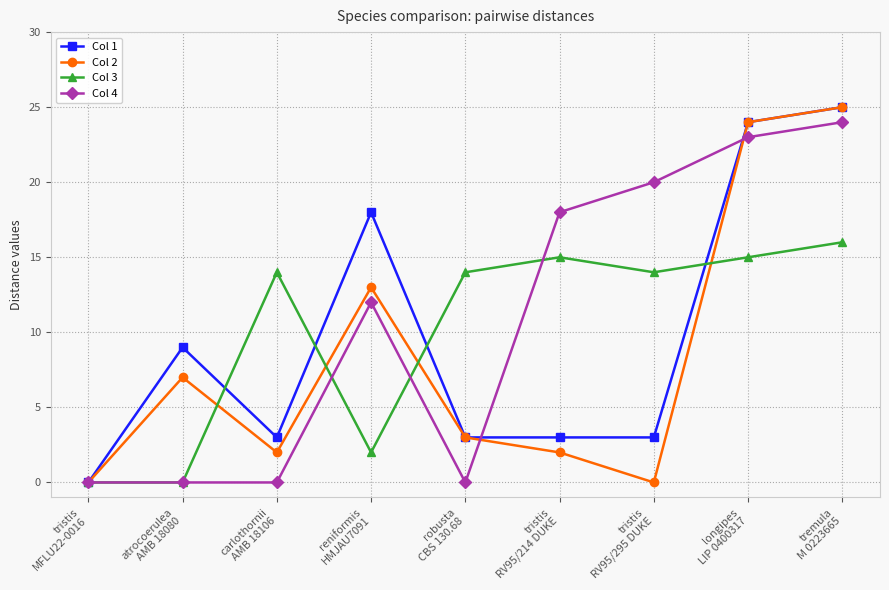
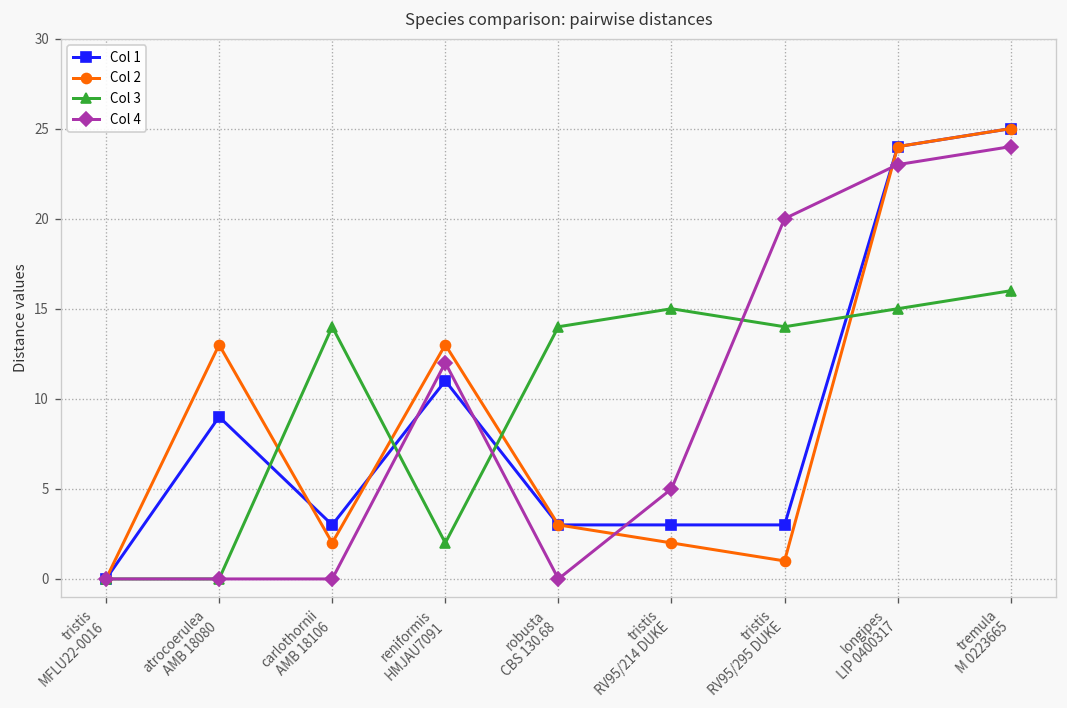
Col 2, atrocoerulea AMB 18080: 7 -> 13
Col 1, reniformis HMJAU7091: 18 -> 11
Col 4, tristis RV95/214 DUKE: 18 -> 5
Col 2, tristis RV95/295 DUKE: 0 -> 1
